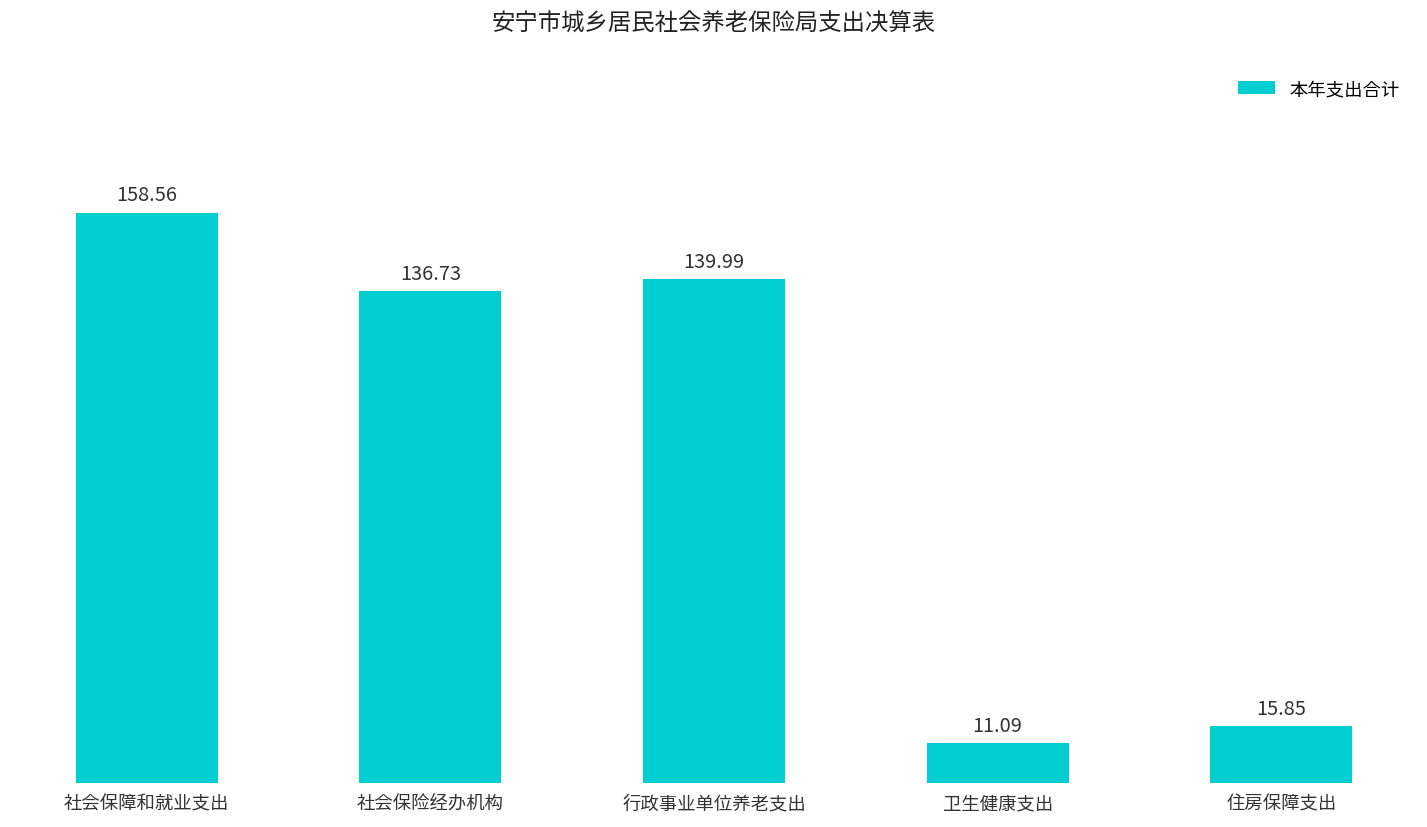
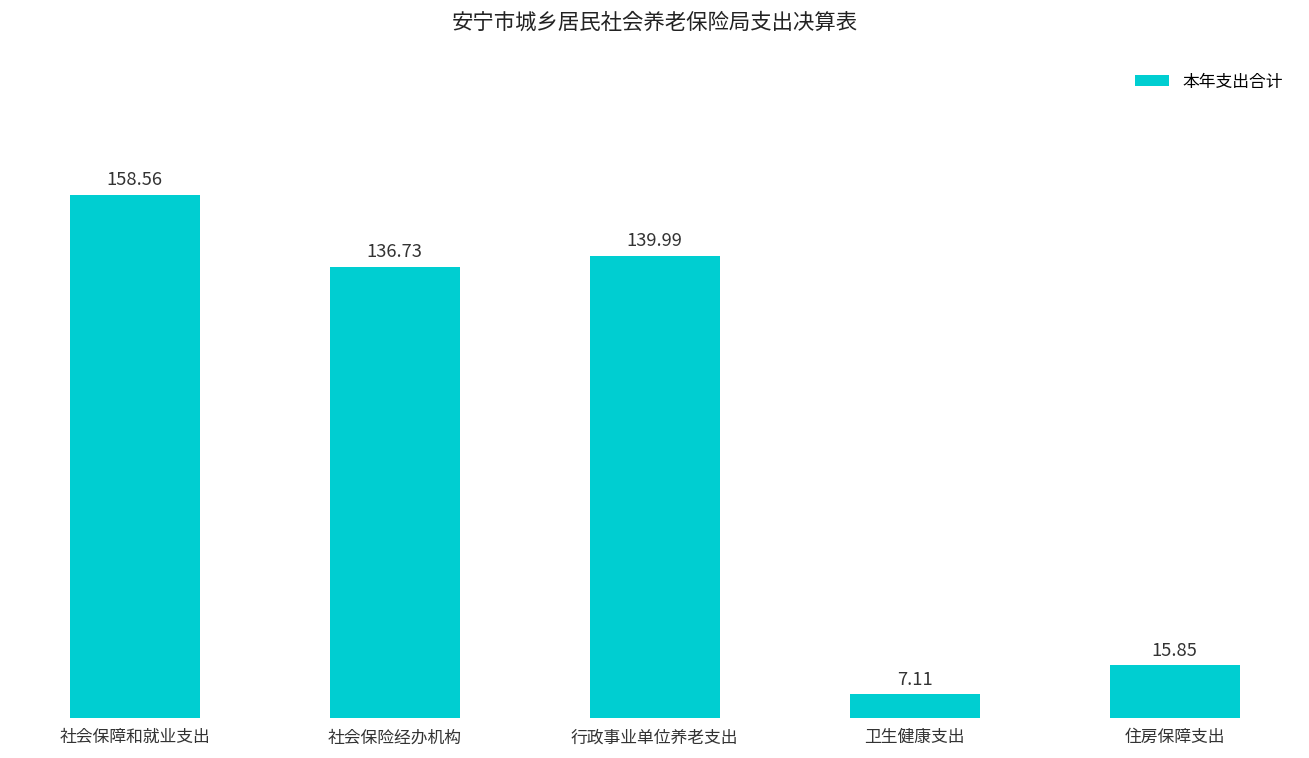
卫生健康支出: 11.09 -> 7.11
